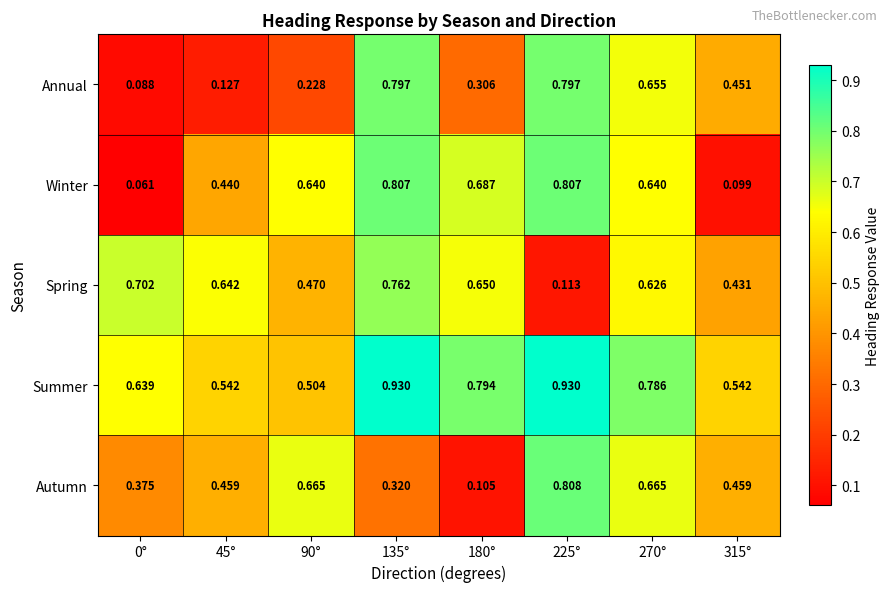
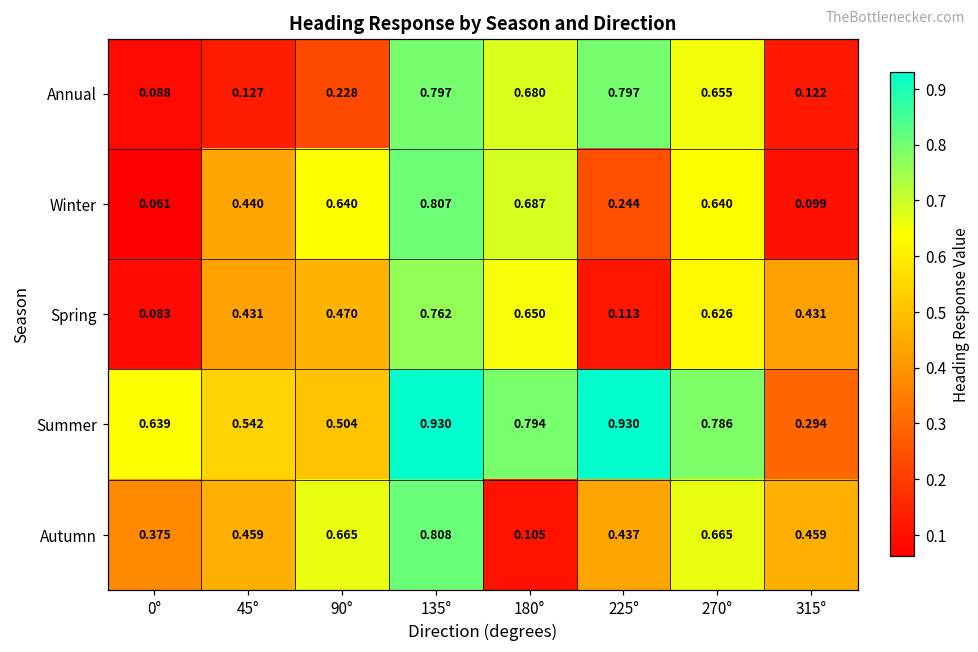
Annual, 180°: 0.306 -> 0.680
Annual, 315°: 0.451 -> 0.122
Winter, 225°: 0.807 -> 0.244
Spring, 0°: 0.702 -> 0.083
Spring, 45°: 0.642 -> 0.431
Summer, 315°: 0.542 -> 0.294
Autumn, 135°: 0.320 -> 0.808
Autumn, 225°: 0.808 -> 0.437
